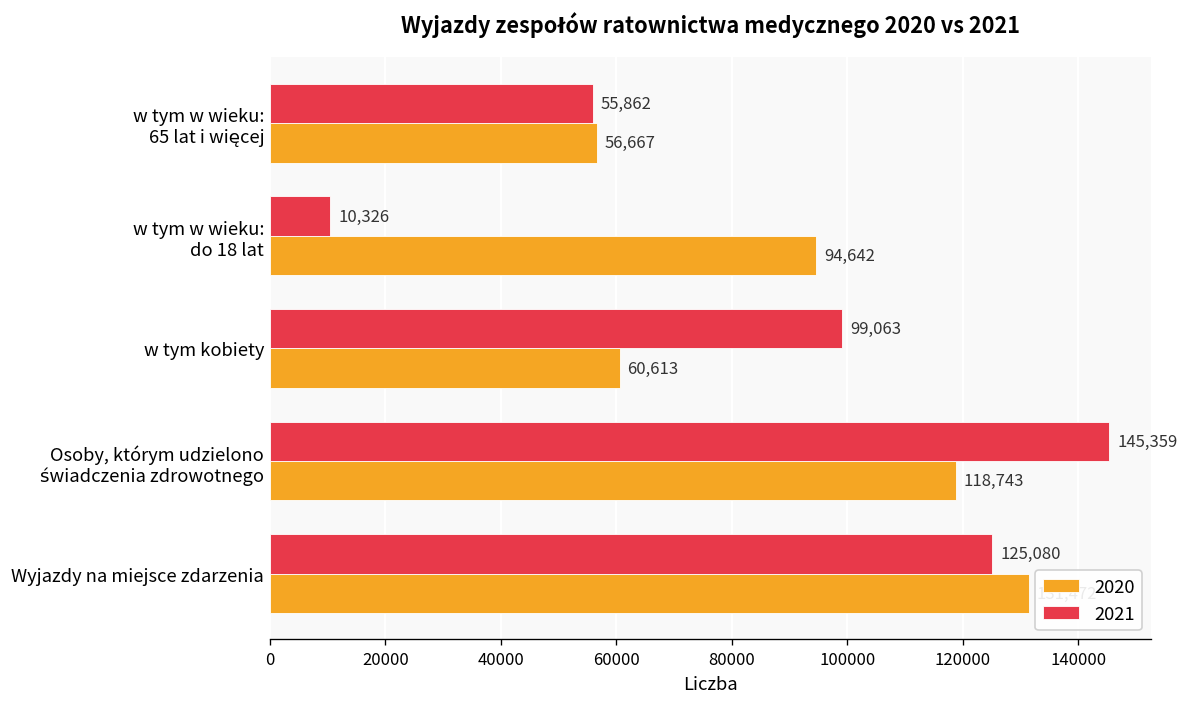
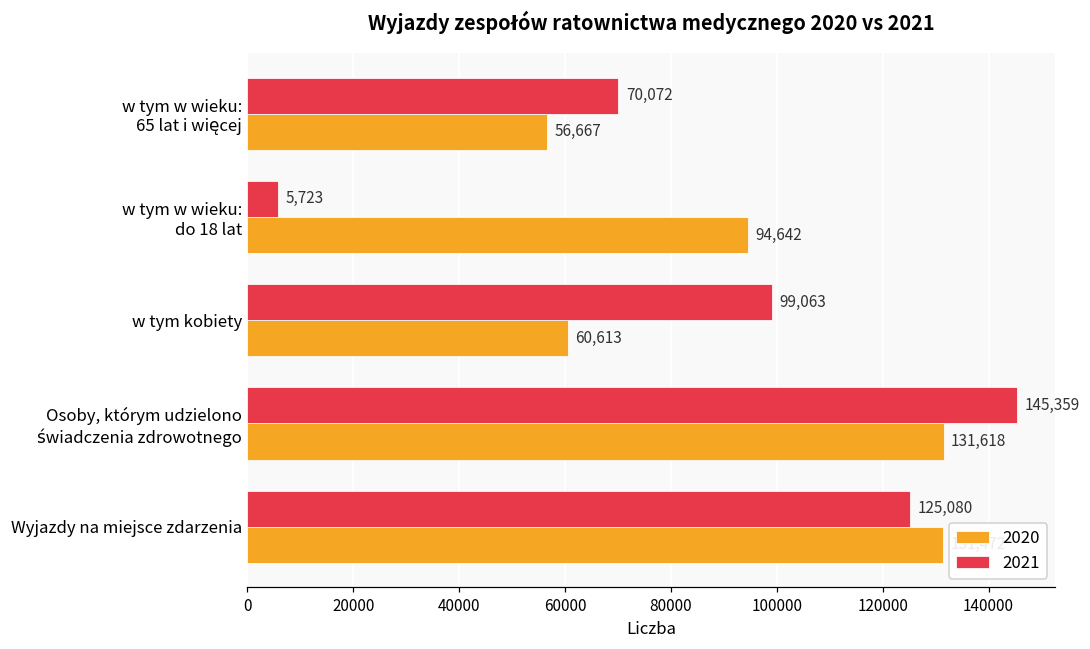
2021, w tym w wieku: 65 lat i więcej: 55,862 -> 70,072
2021, w tym w wieku: do 18 lat: 10,326 -> 5,723
2020, Osoby, którym udzielono świadczenia zdrowotnego: 118,743 -> 131,618
